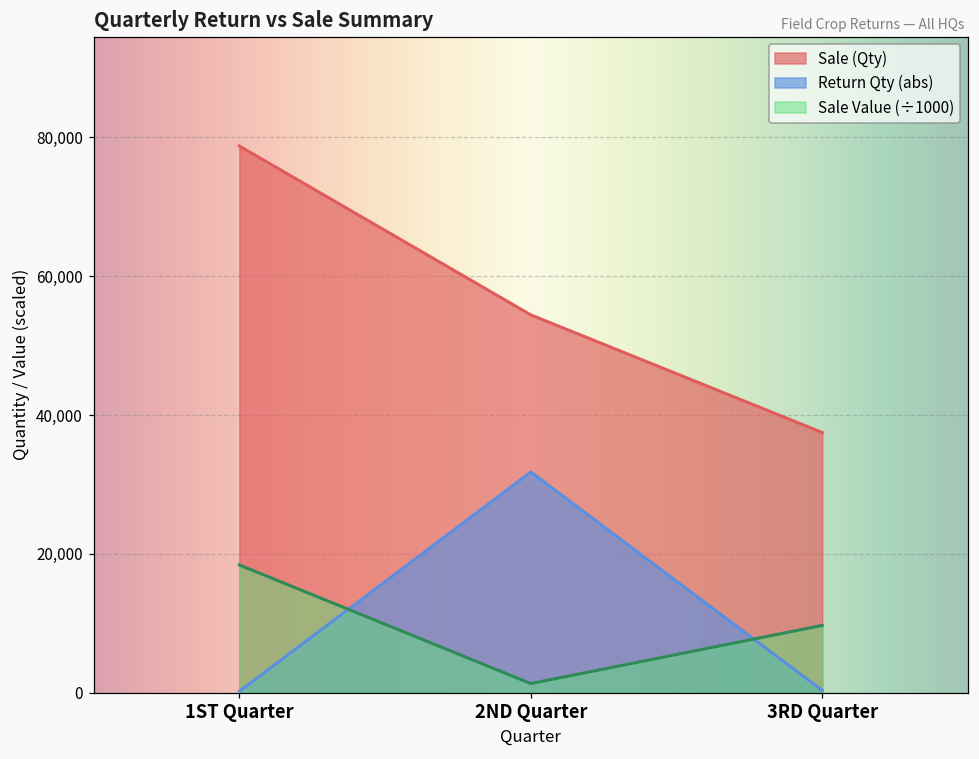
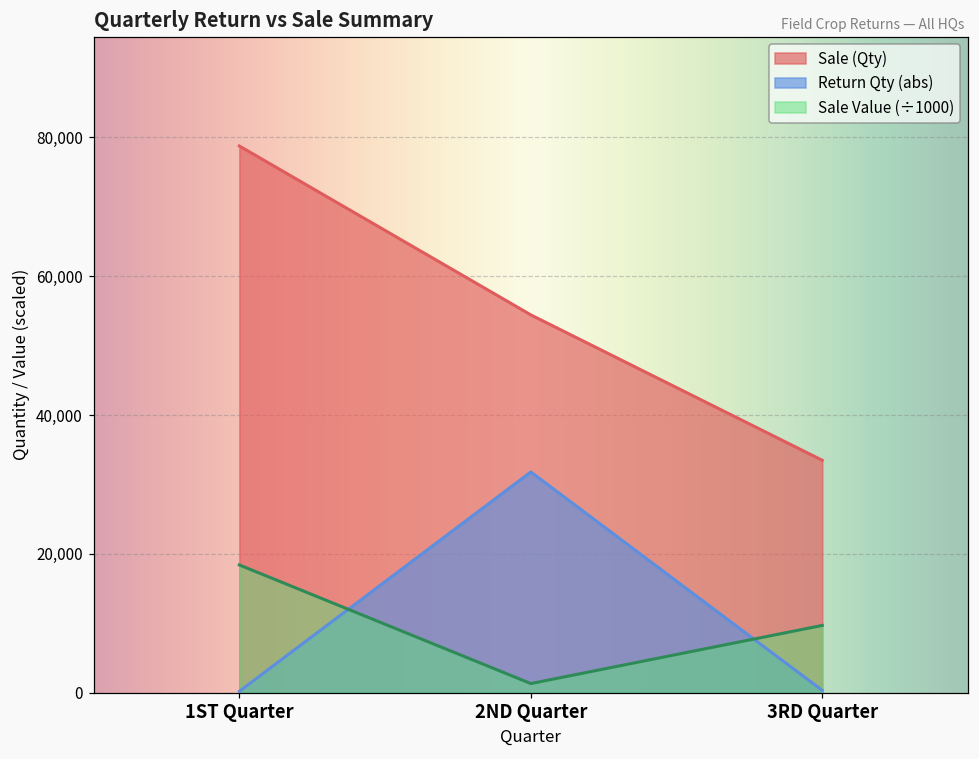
Sale (Qty), 3RD Quarter: 37,000 -> 33,000
